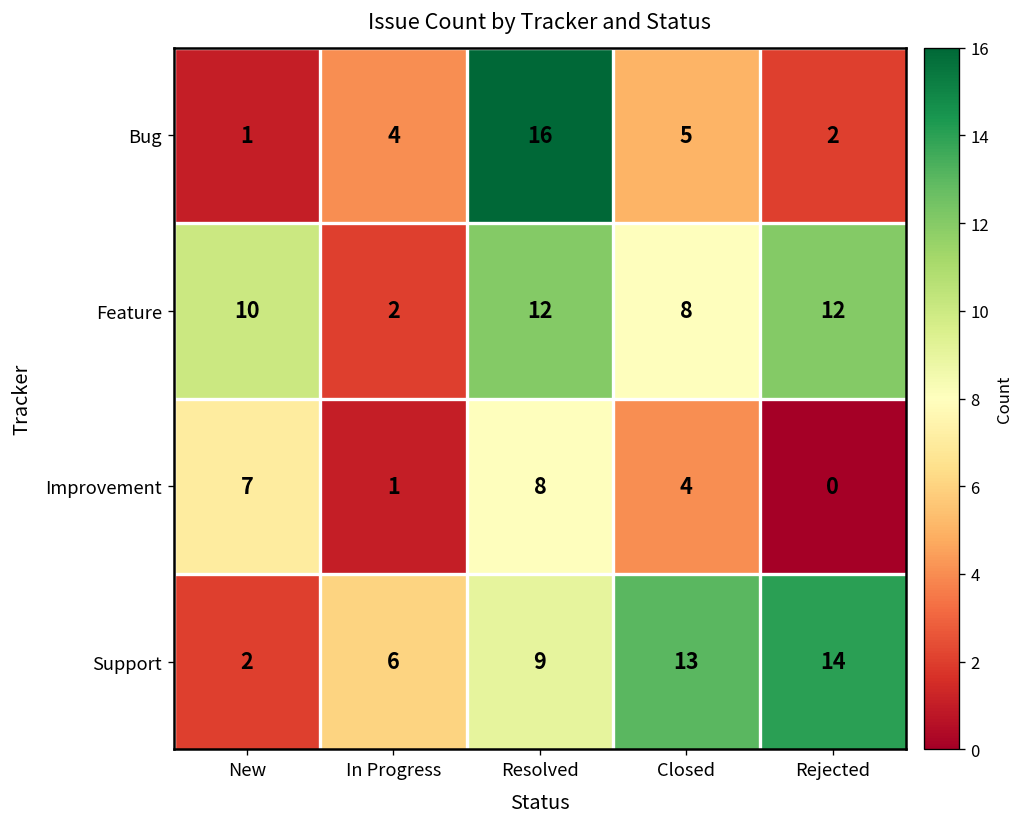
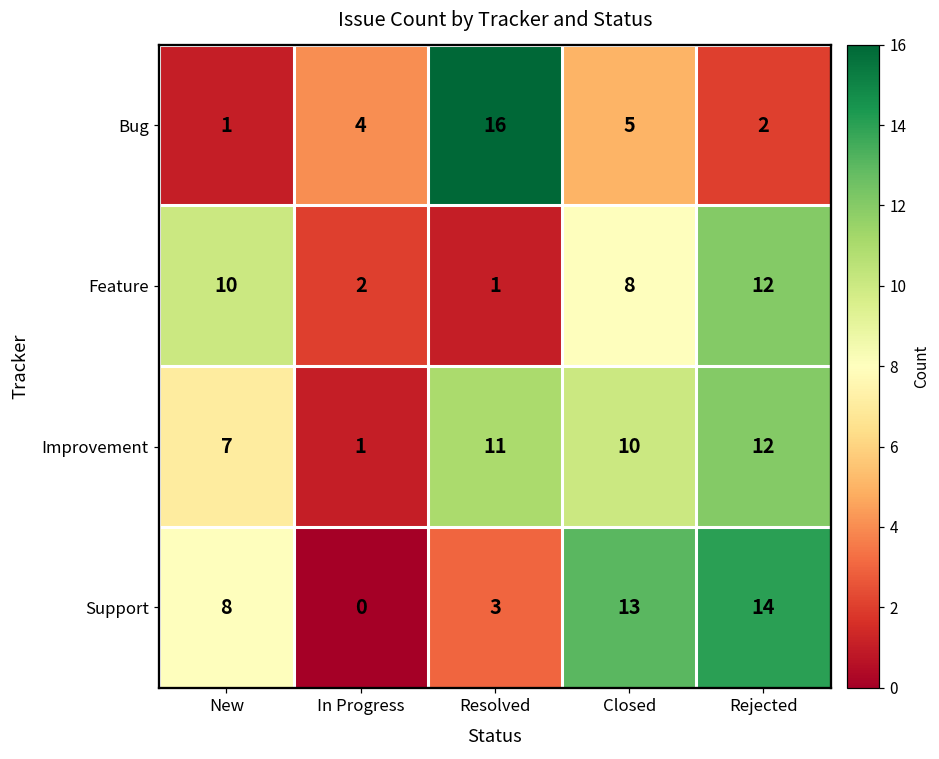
Feature, Resolved: 12 -> 1
Improvement, Resolved: 8 -> 11
Improvement, Closed: 4 -> 10
Improvement, Rejected: 0 -> 12
Support, New: 2 -> 8
Support, In Progress: 6 -> 0
Support, Resolved: 9 -> 3
